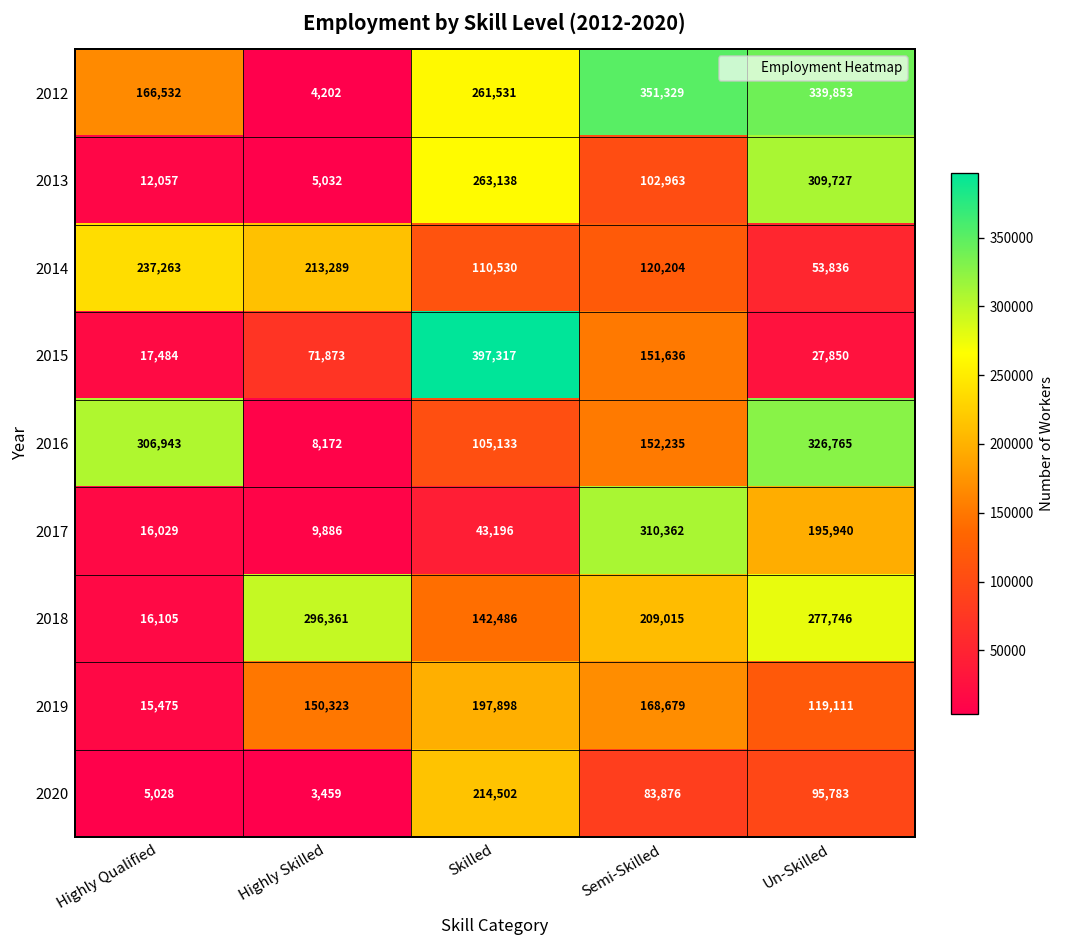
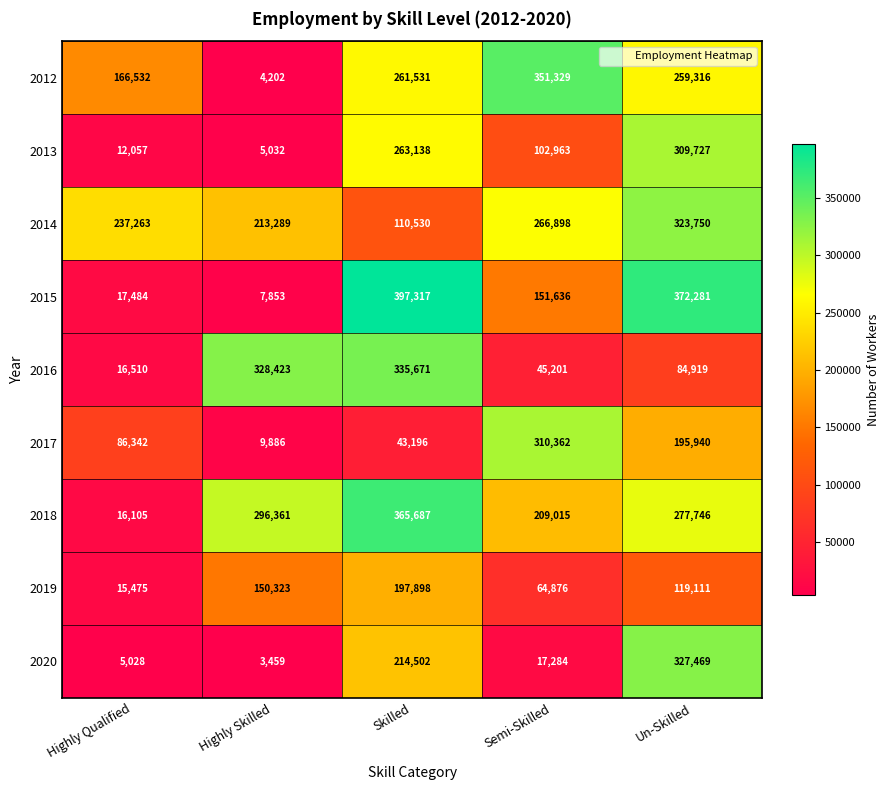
2012, Un-Skilled: 339,853 -> 259,316
2014, Semi-Skilled: 120,204 -> 266,898
2014, Un-Skilled: 53,836 -> 323,750
2015, Highly Skilled: 71,873 -> 7,853
2015, Un-Skilled: 27,850 -> 372,281
2016, Highly Qualified: 306,943 -> 16,510
2016, Highly Skilled: 8,172 -> 328,423
2016, Skilled: 105,133 -> 335,671
2016, Semi-Skilled: 152,235 -> 45,201
2016, Un-Skilled: 326,765 -> 84,919
2017, Highly Qualified: 16,029 -> 86,342
2018, Skilled: 142,486 -> 365,687
2019, Semi-Skilled: 168,679 -> 64,876
2020, Semi-Skilled: 83,876 -> 17,284
2020, Un-Skilled: 95,783 -> 327,469
